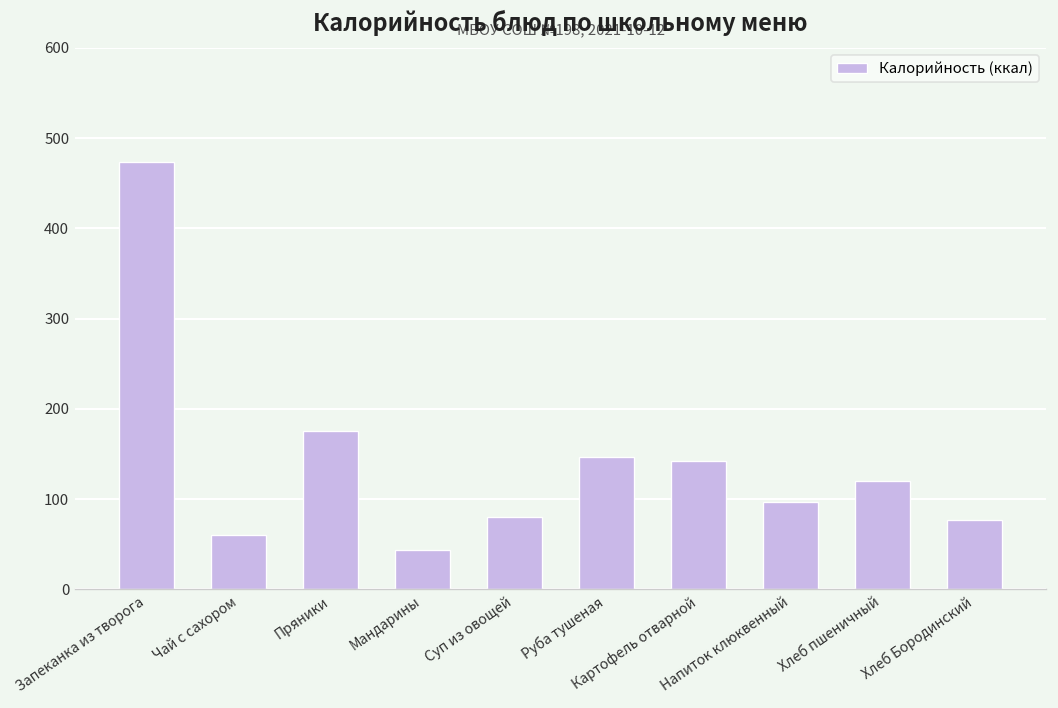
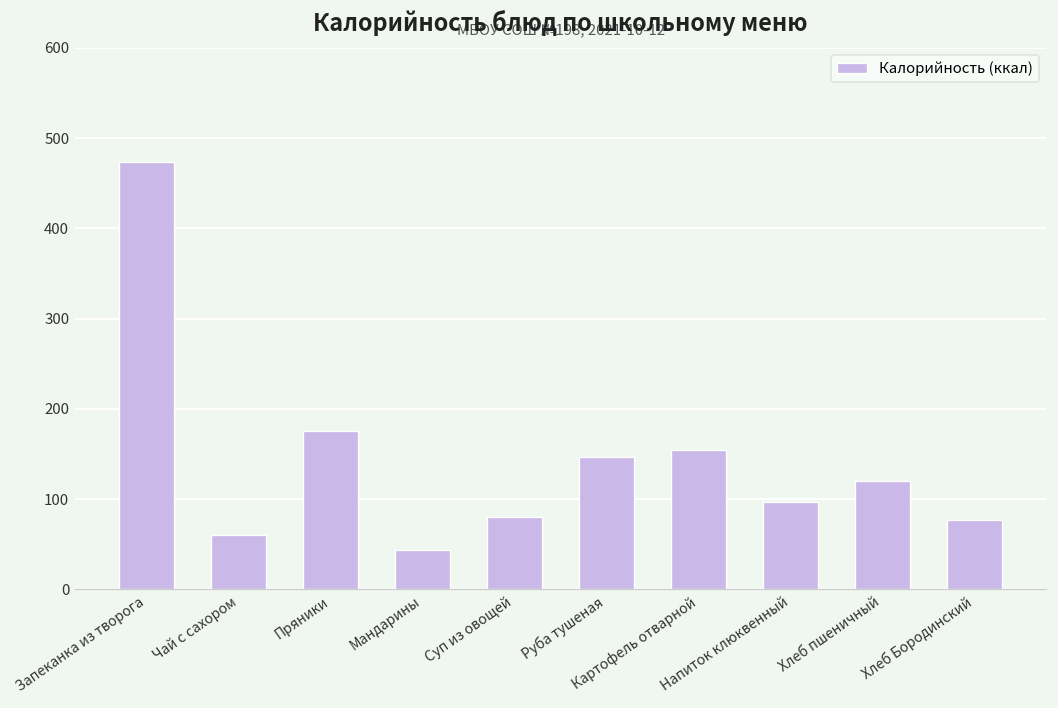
Картофель отварной: 140 -> 150
